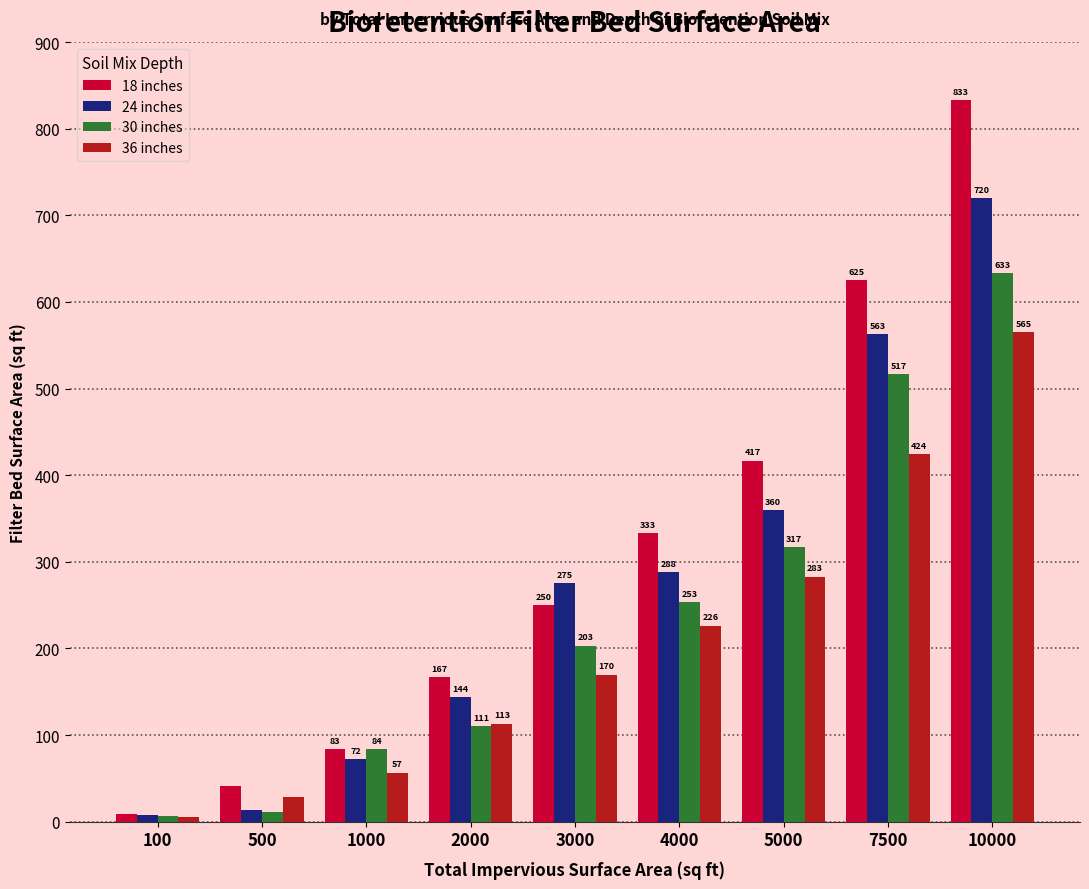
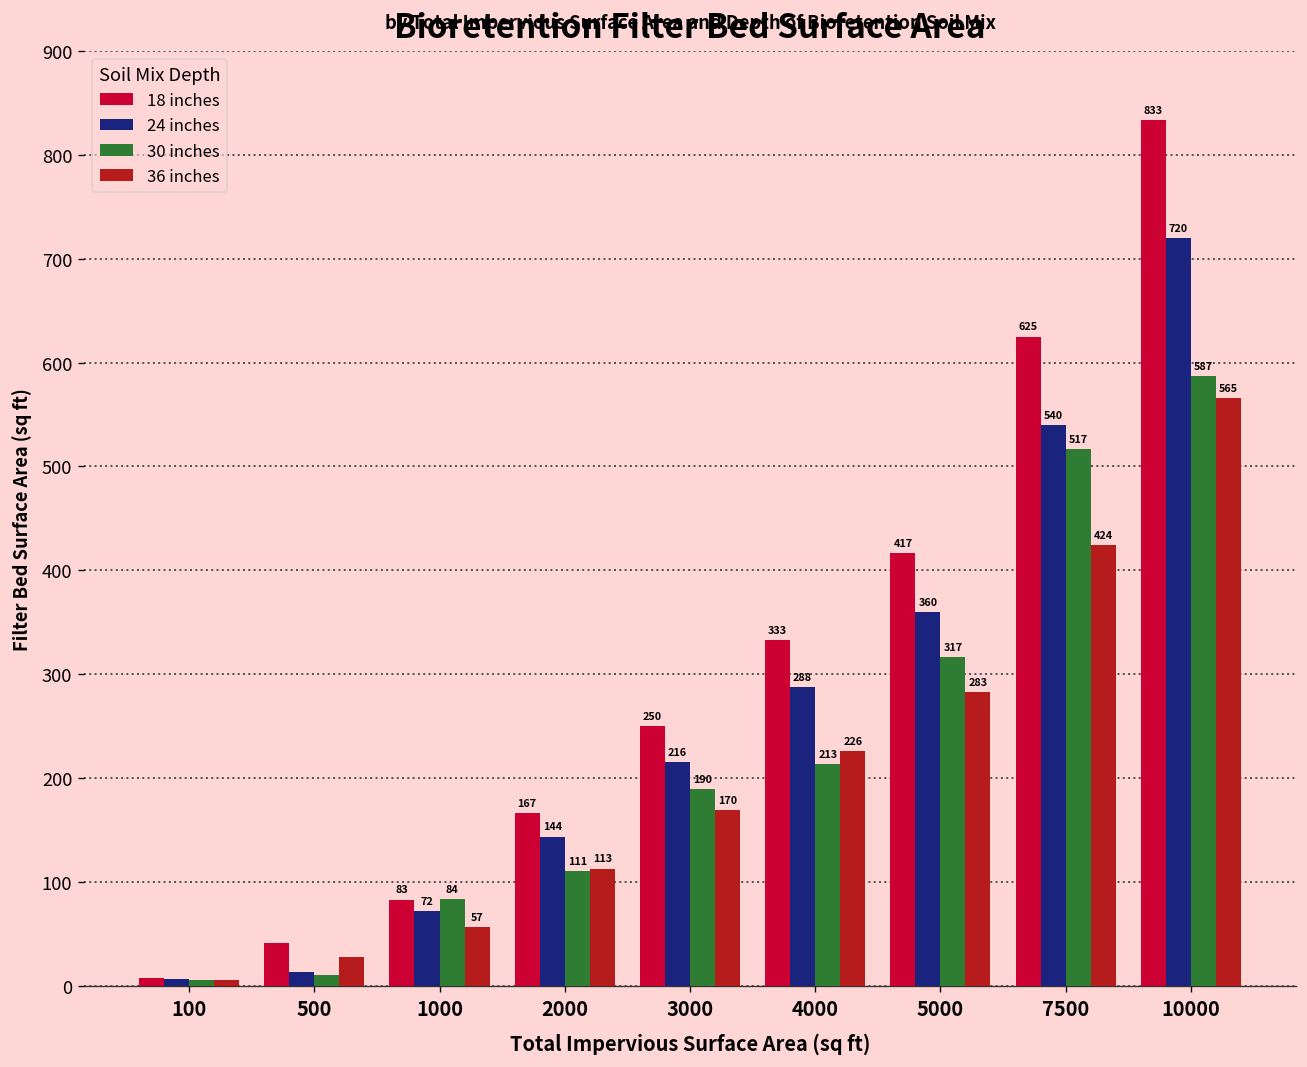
24 inches, 3000: 275 -> 216
30 inches, 3000: 203 -> 190
30 inches, 4000: 253 -> 213
24 inches, 7500: 563 -> 540
30 inches, 10000: 633 -> 587
